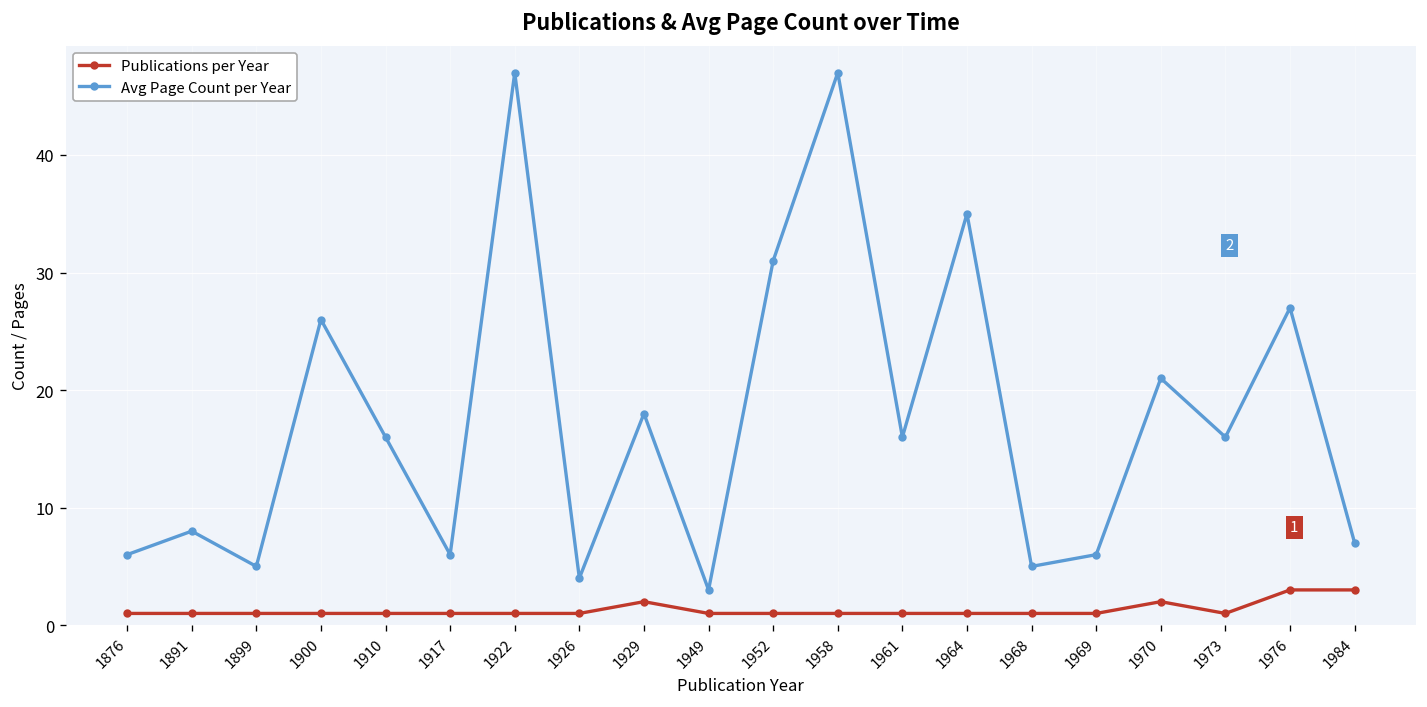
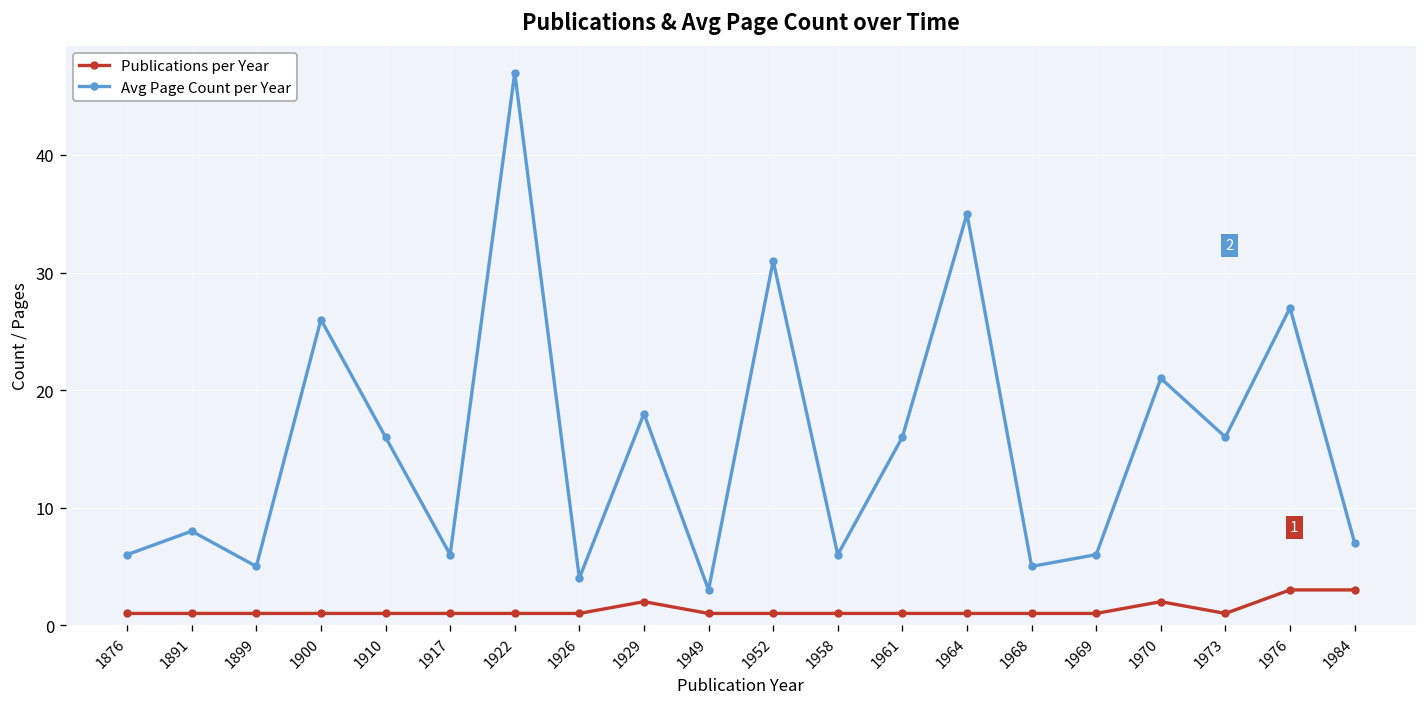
Avg Page Count per Year, 1958: 47 -> 6
